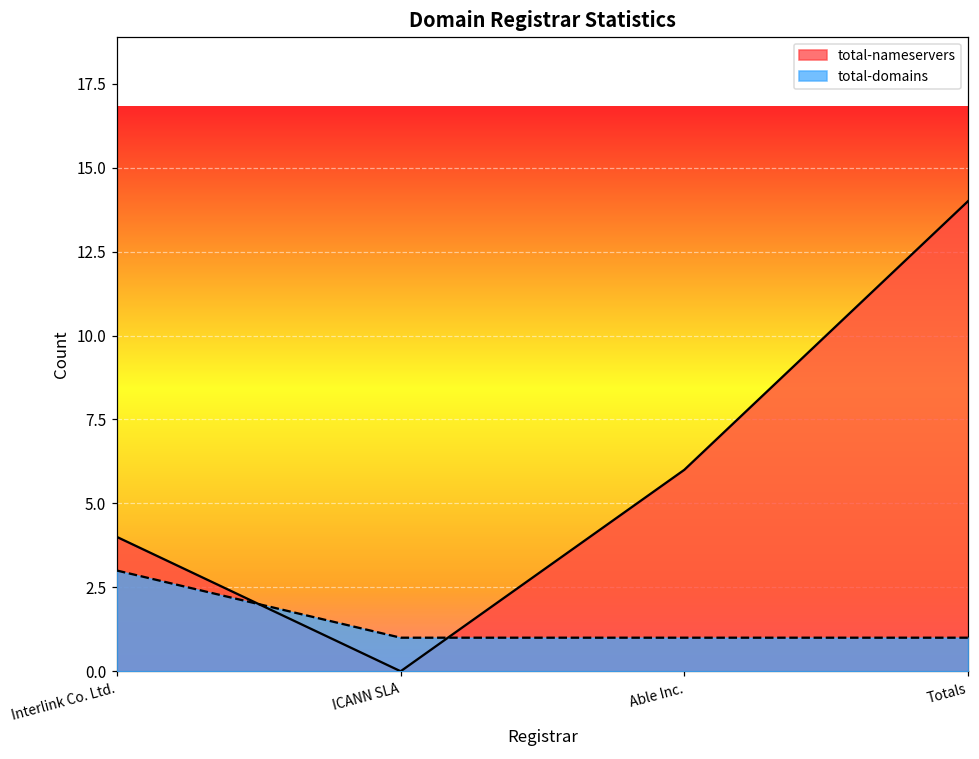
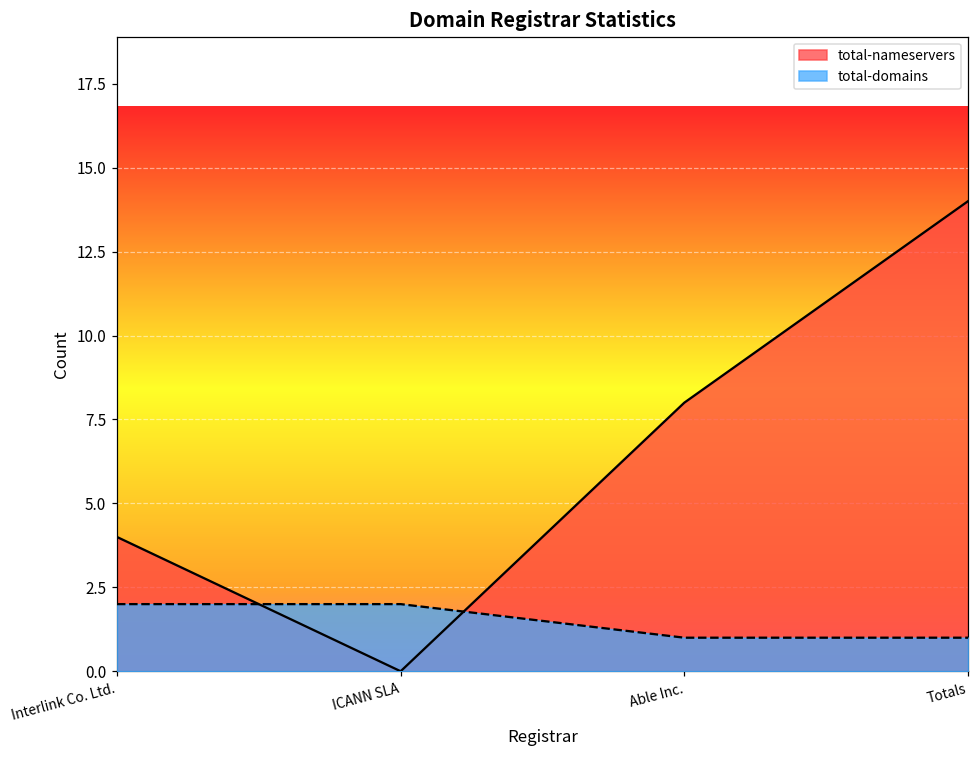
total-domains, Interlink Co. Ltd.: 3 -> 2
total-domains, ICANN SLA: 1 -> 2
total-nameservers, Able Inc.: 6 -> 8
